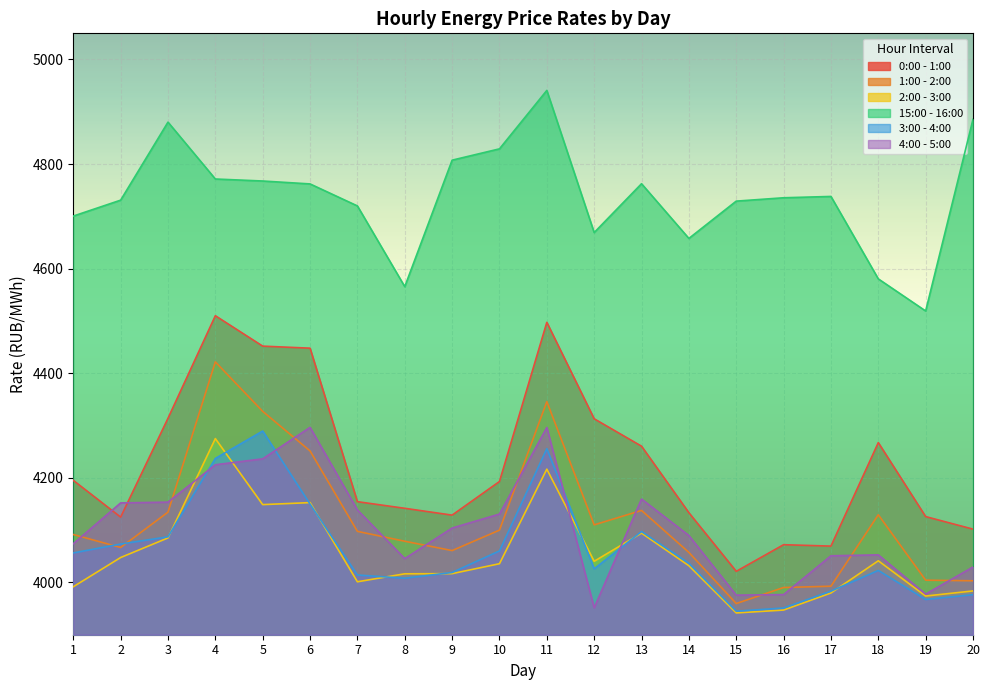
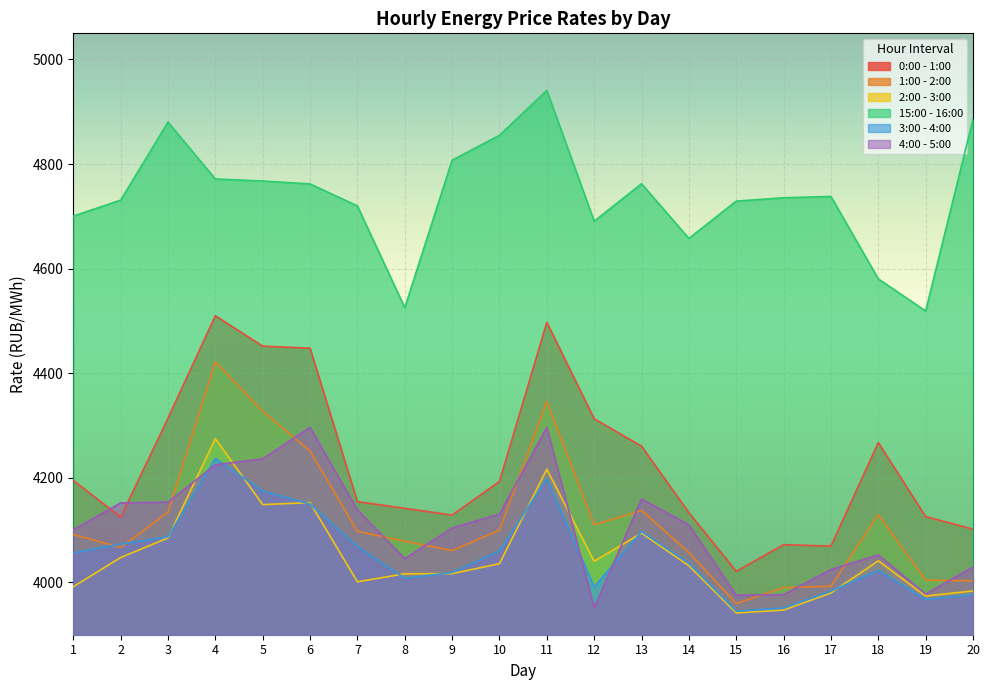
4:00 - 5:00, 1: 4070 -> 4100
3:00 - 4:00, 5: 4290 -> 4170
3:00 - 4:00, 7: 4010 -> 4070
15:00 - 16:00, 8: 4570 -> 4530
15:00 - 16:00, 10: 4830 -> 4860
3:00 - 4:00, 11: 4260 -> 4200
15:00 - 16:00, 12: 4670 -> 4690
3:00 - 4:00, 12: 4030 -> 3990
4:00 - 5:00, 14: 4090 -> 4110
4:00 - 5:00, 17: 4050 -> 4020
